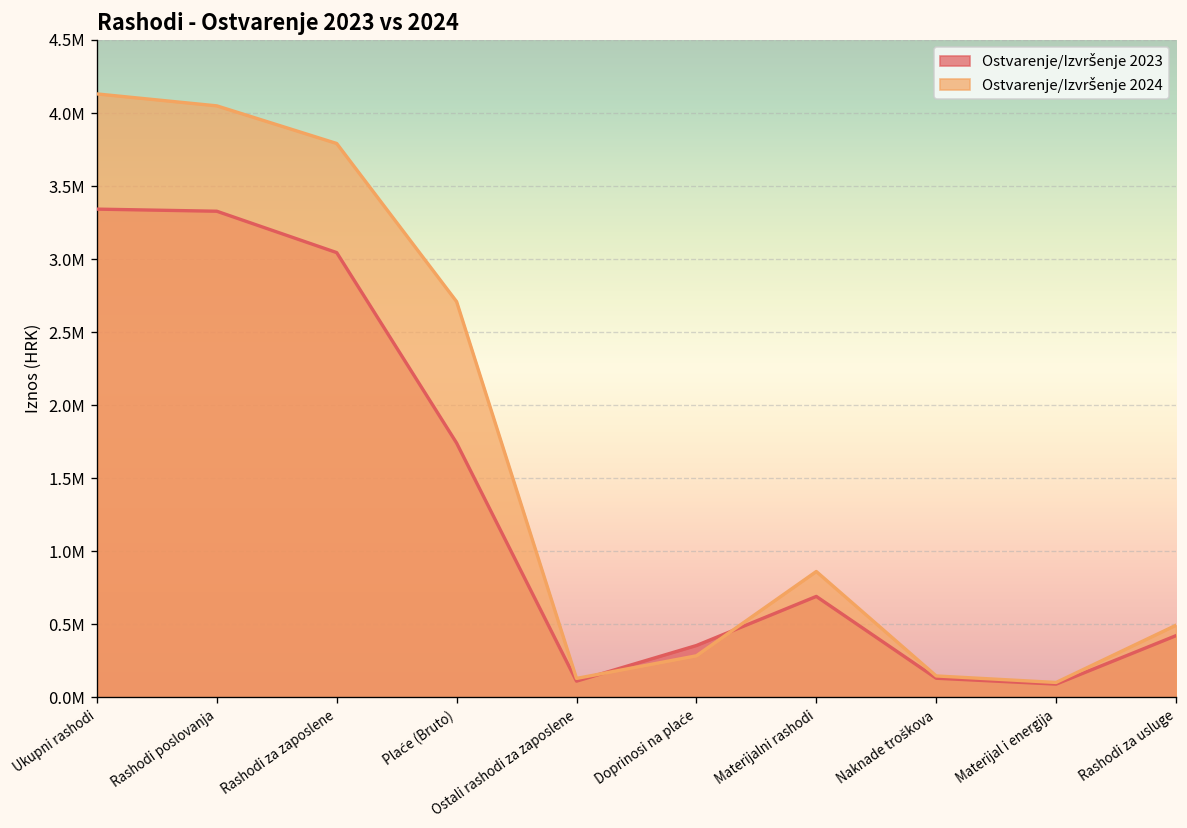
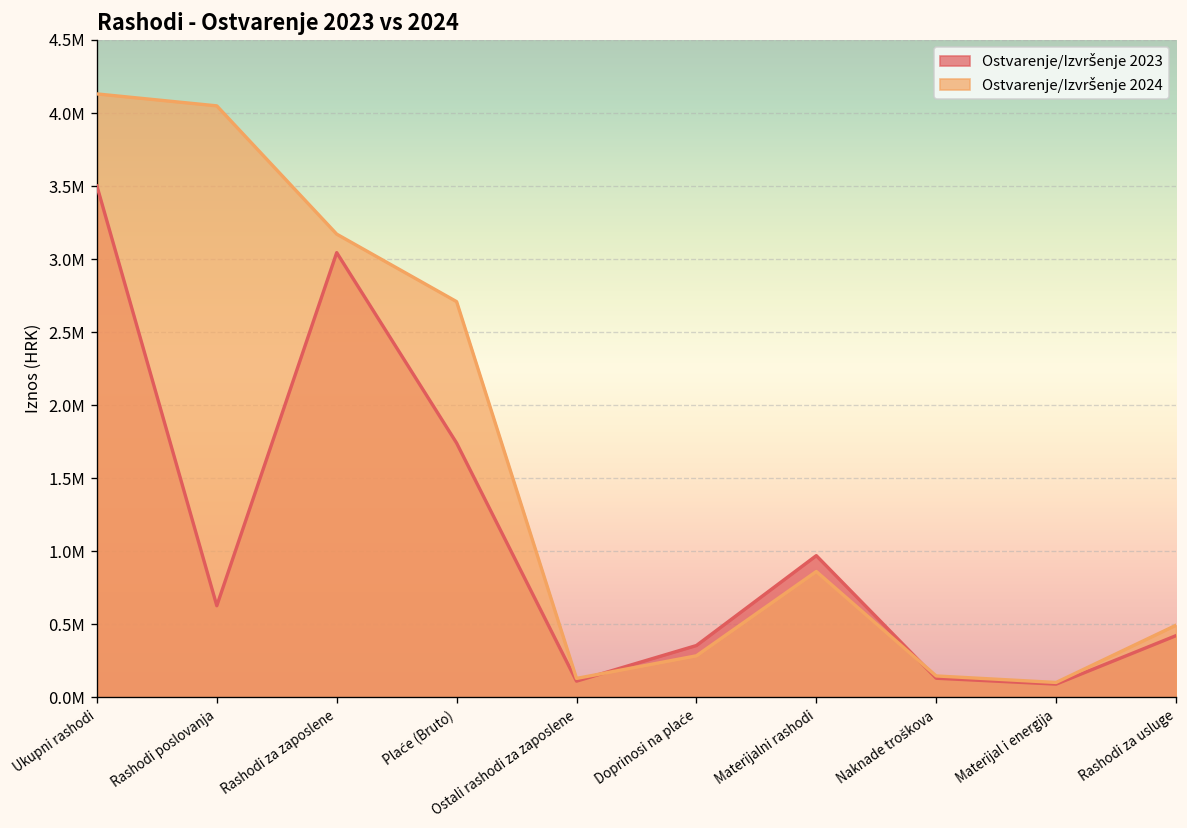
Ostvarenje/Izvršenje 2023, Ukupni rashodi: 3340000 -> 3500000
Ostvarenje/Izvršenje 2023, Rashodi poslovanja: 3330000 -> 630000
Ostvarenje/Izvršenje 2024, Rashodi za zaposlene: 3790000 -> 3170000
Ostvarenje/Izvršenje 2023, Materijalni rashodi: 690000 -> 970000
